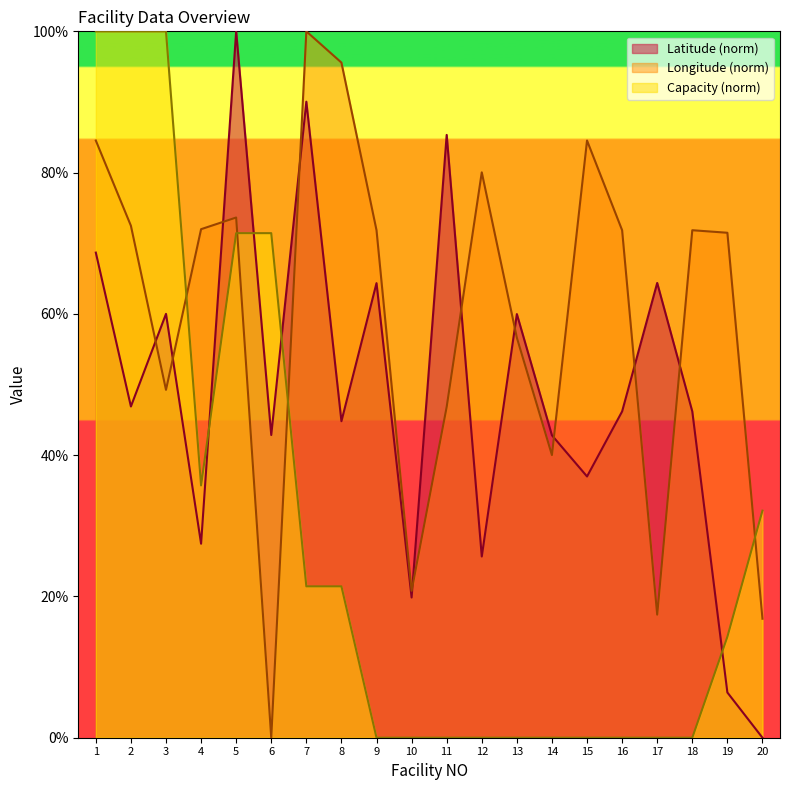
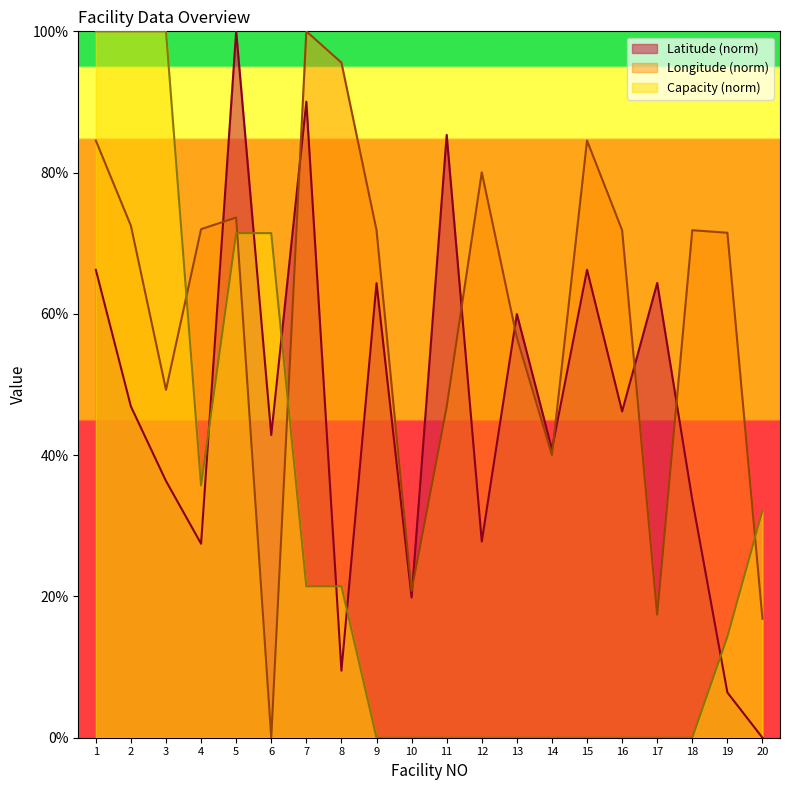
Latitude (norm), 1: 69% -> 66%
Latitude (norm), 3: 60% -> 36%
Latitude (norm), 8: 45% -> 9%
Latitude (norm), 12: 26% -> 28%
Latitude (norm), 14: 43% -> 41%
Latitude (norm), 15: 37% -> 66%
Latitude (norm), 18: 46% -> 34%
